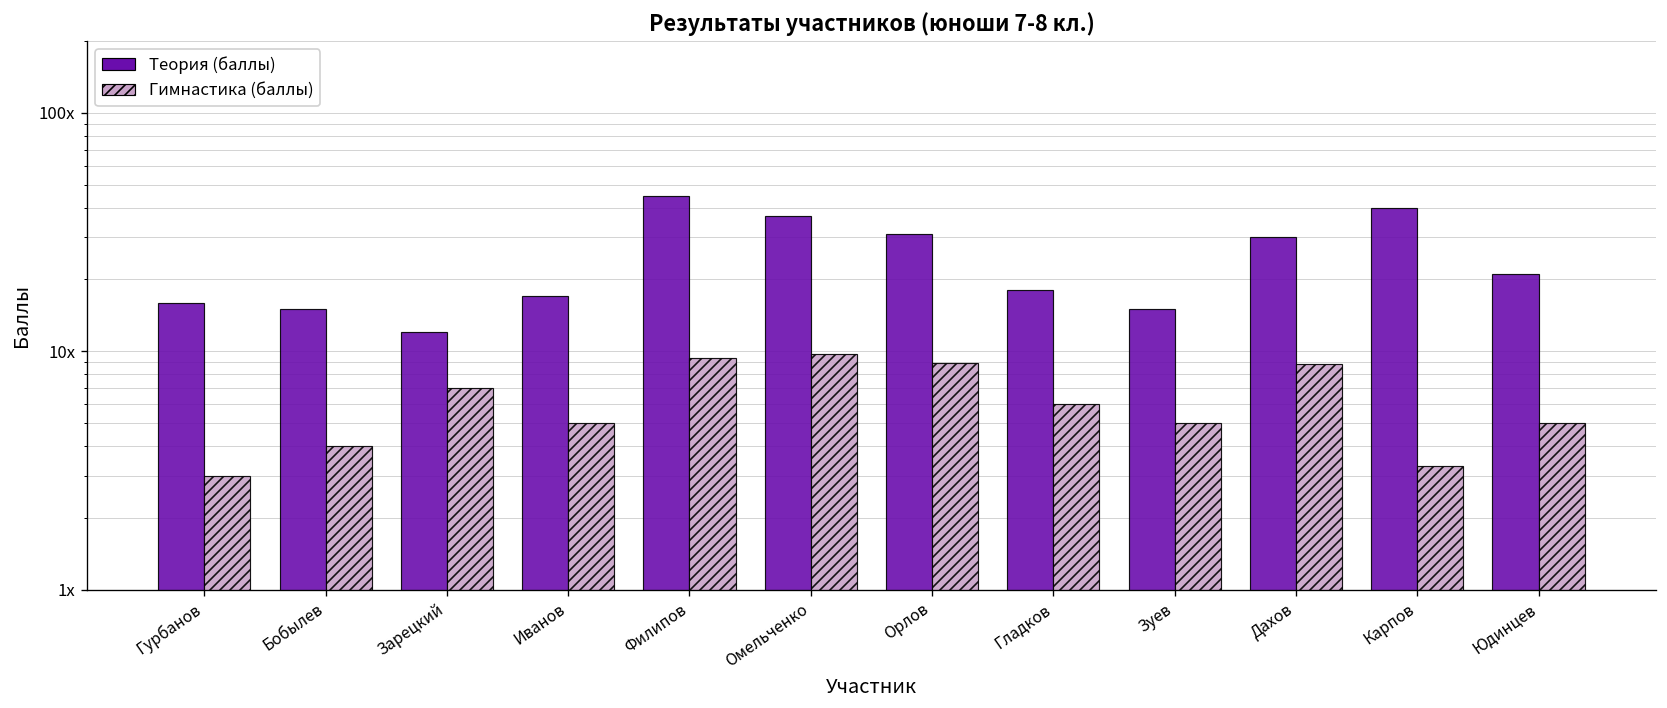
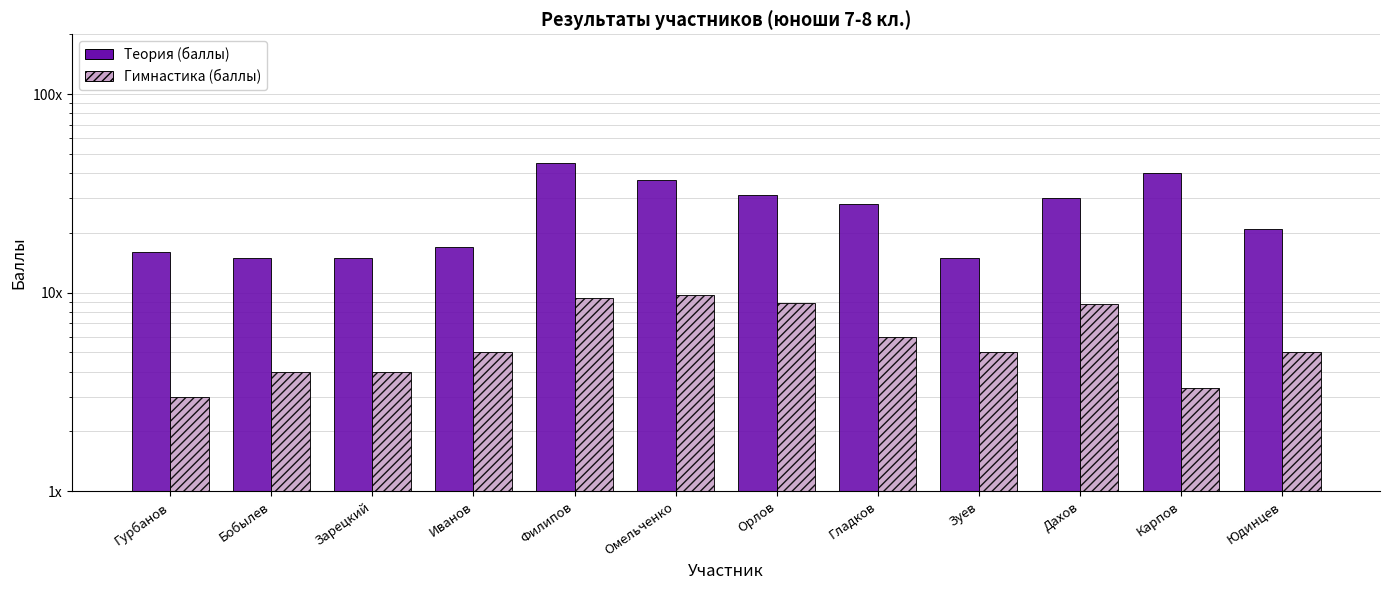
Теория (баллы), Зарецкий: 12x -> 15x
Гимнастика (баллы), Зарецкий: 7x -> 4x
Теория (баллы), Гладков: 18x -> 28x
